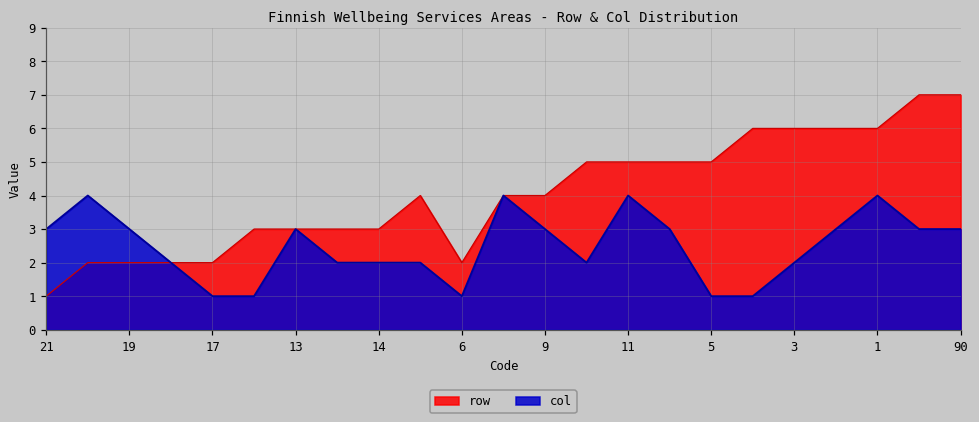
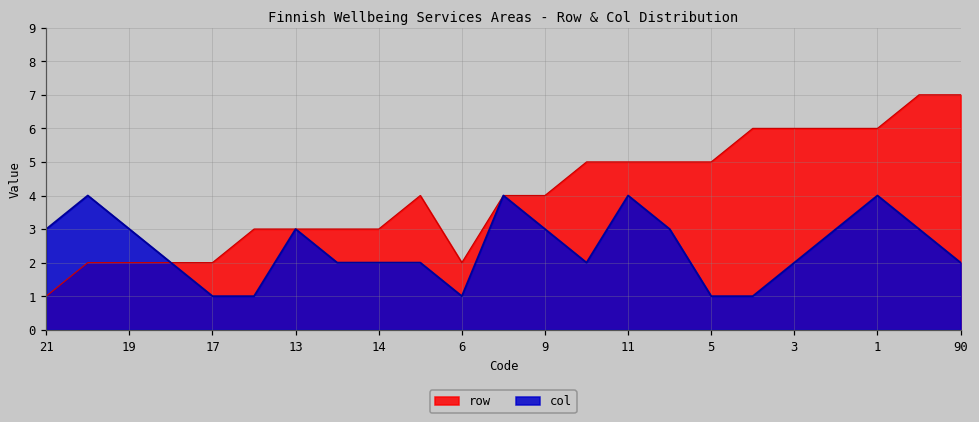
col, 90: 3 -> 2
